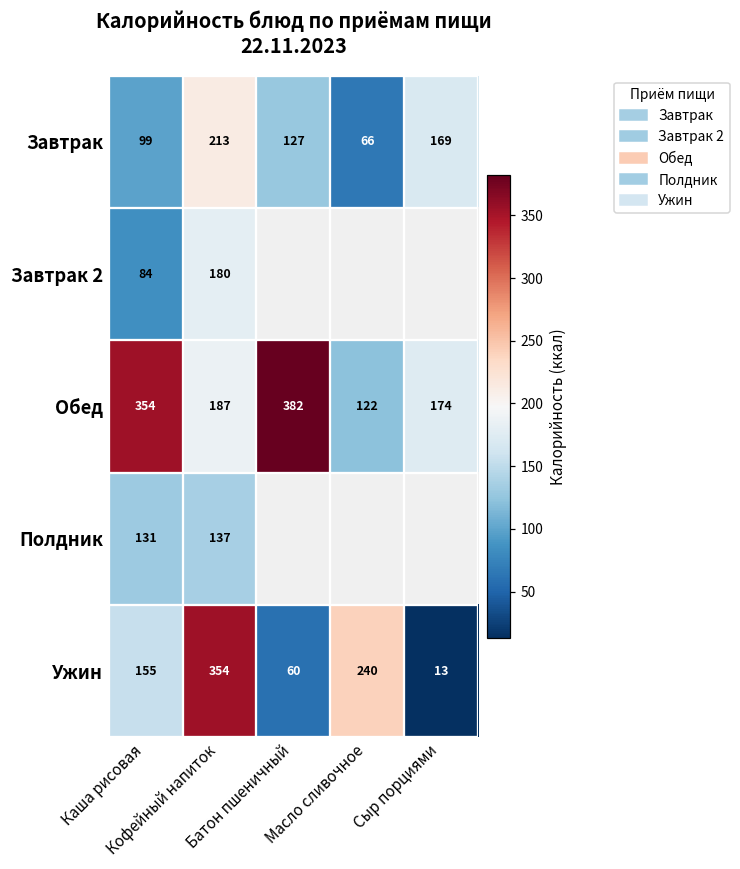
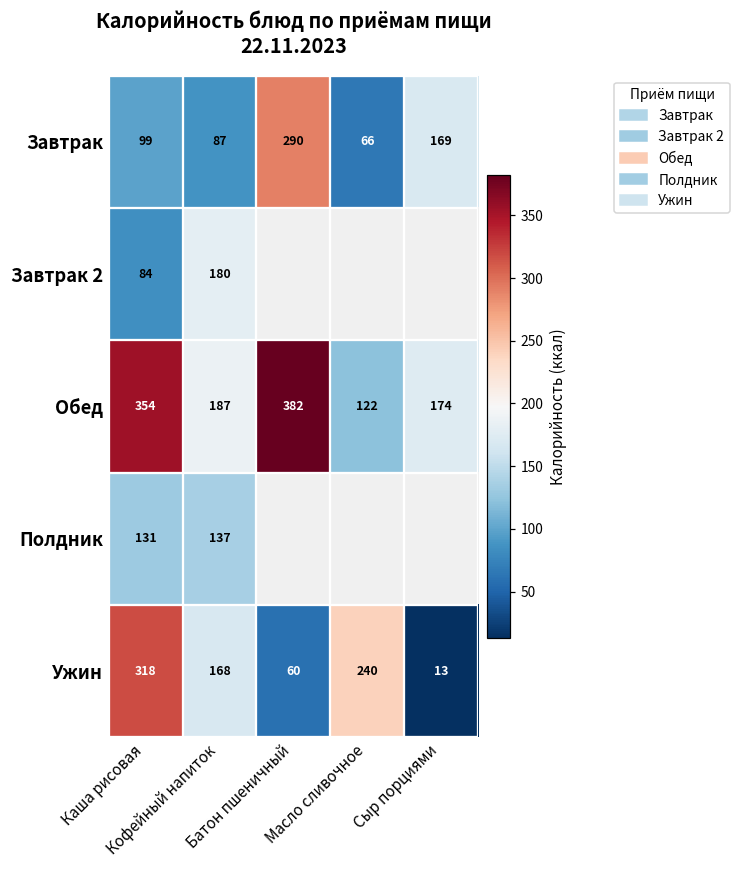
Завтрак, Кофейный напиток: 213 -> 87
Завтрак, Батон пшеничный: 127 -> 290
Ужин, Каша рисовая: 155 -> 318
Ужин, Кофейный напиток: 354 -> 168
